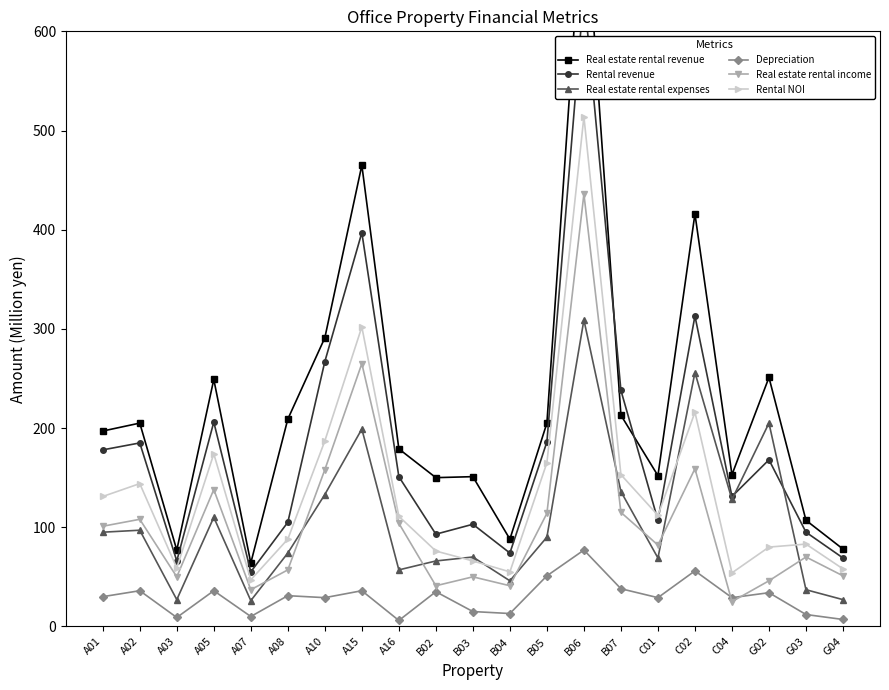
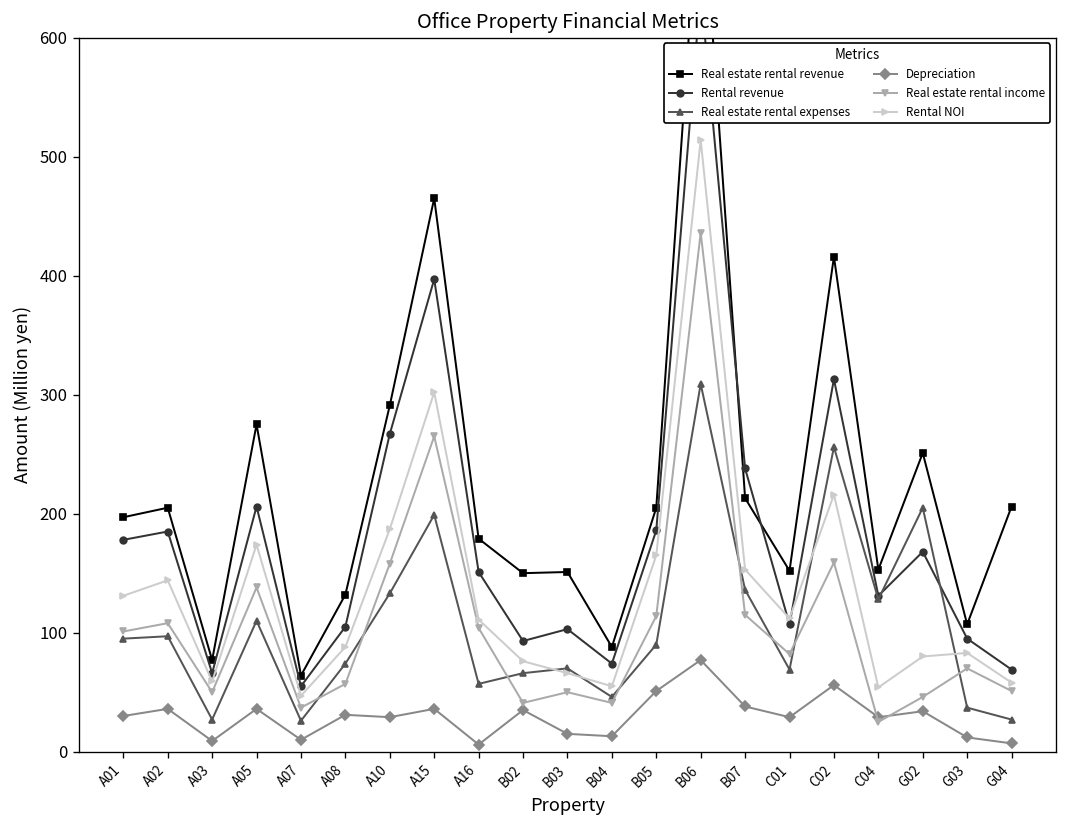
Real estate rental revenue, A05: 250 -> 280
Real estate rental revenue, A08: 210 -> 130
Real estate rental revenue, G04: 80 -> 210
